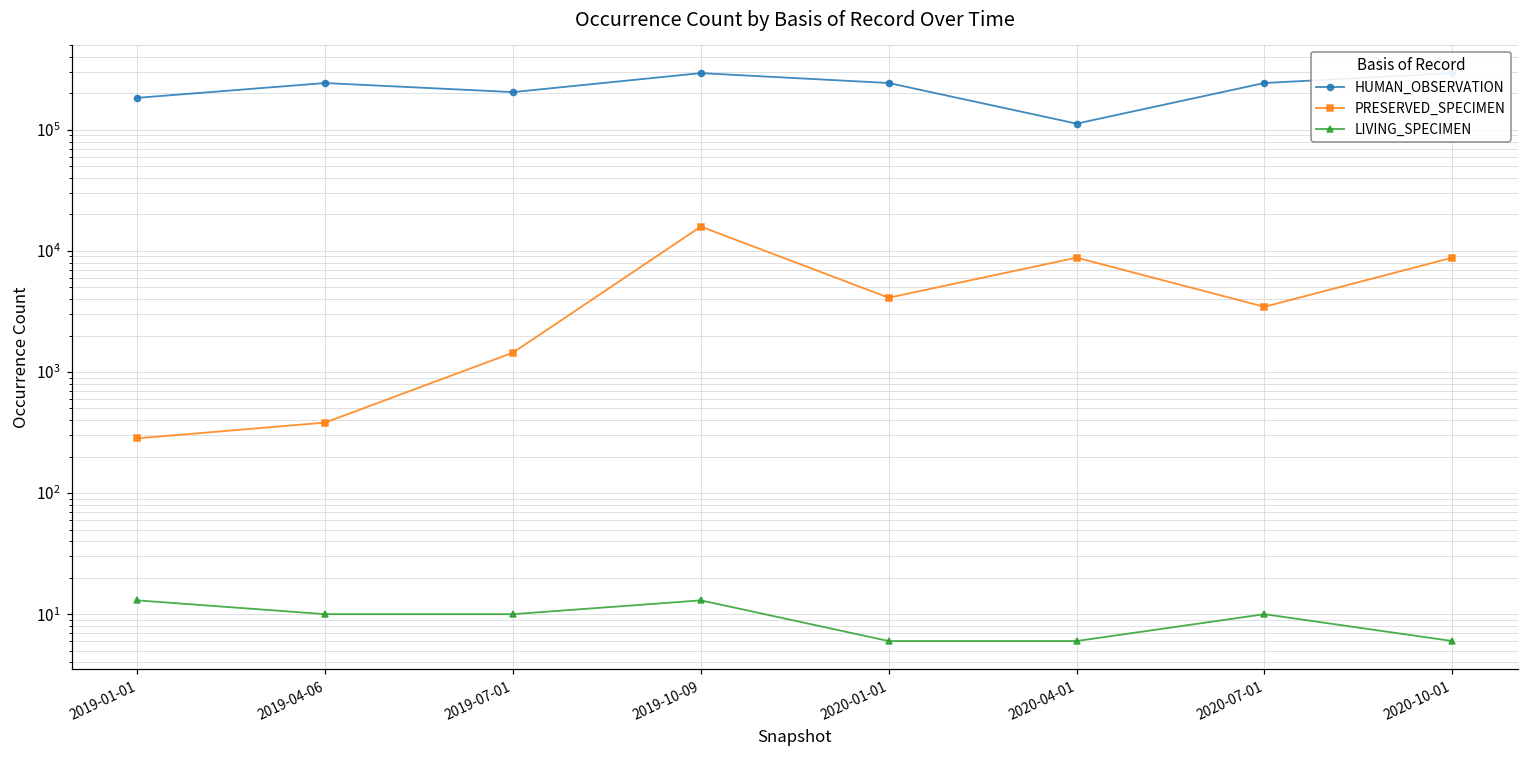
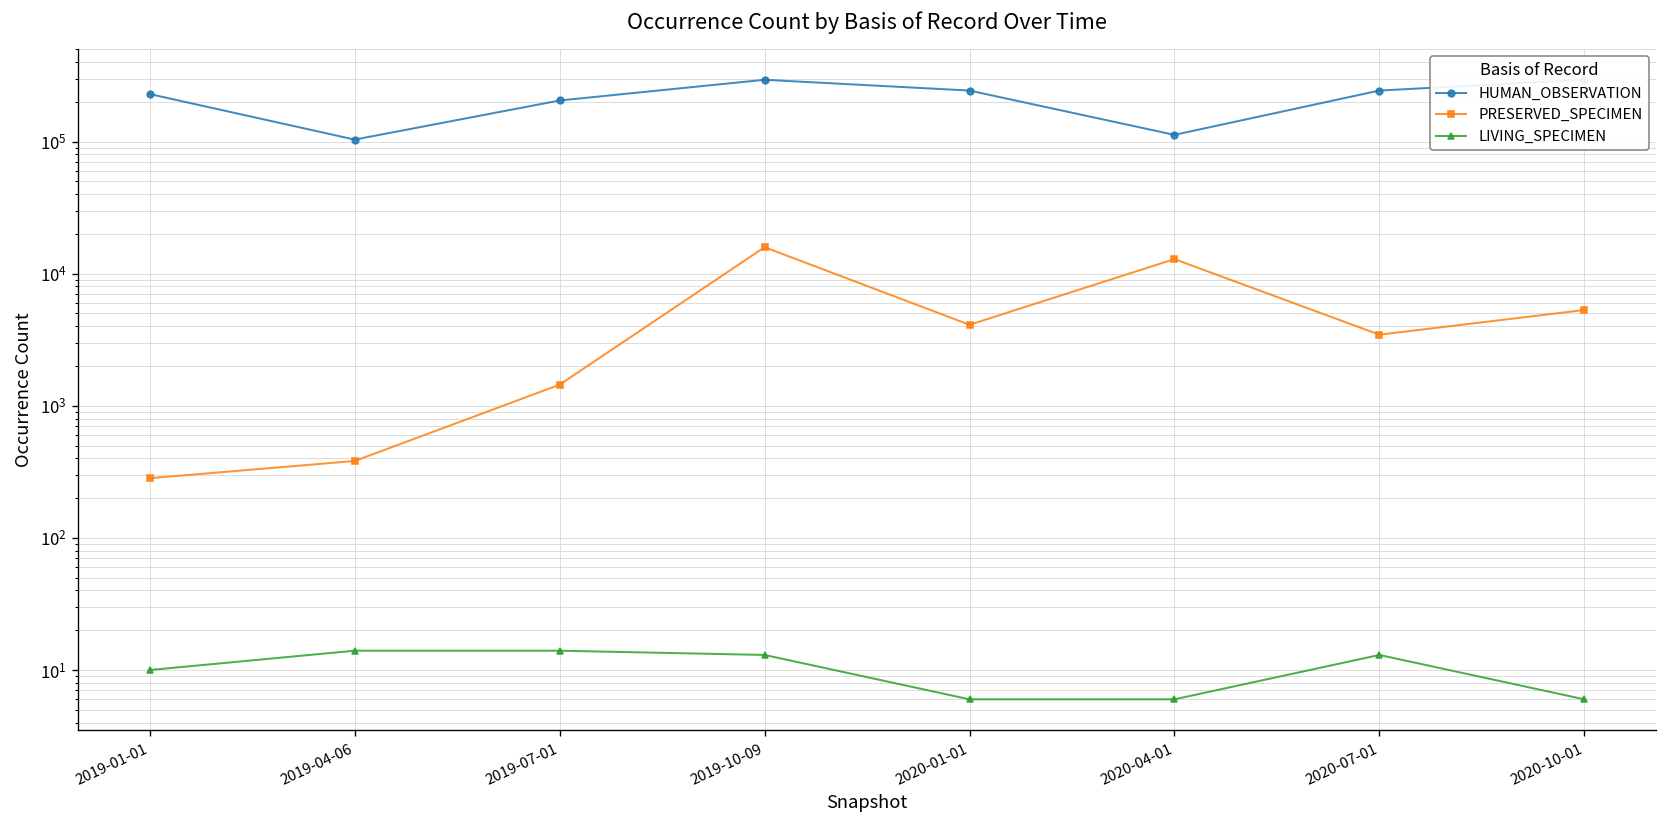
HUMAN_OBSERVATION, 2019-01-01: 180000 -> 230000
LIVING_SPECIMEN, 2019-01-01: 13 -> 10
HUMAN_OBSERVATION, 2019-04-06: 240000 -> 100000
LIVING_SPECIMEN, 2019-04-06: 10 -> 14
LIVING_SPECIMEN, 2019-07-01: 10 -> 14
PRESERVED_SPECIMEN, 2020-04-01: 9000 -> 13000
LIVING_SPECIMEN, 2020-07-01: 10 -> 13
PRESERVED_SPECIMEN, 2020-10-01: 9000 -> 5000
